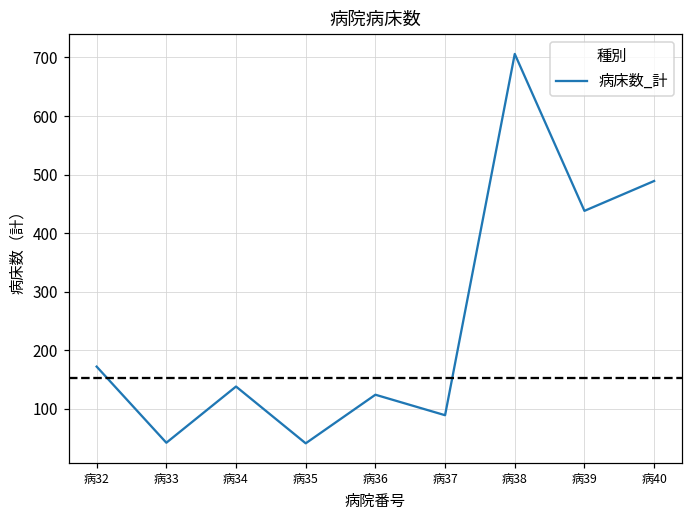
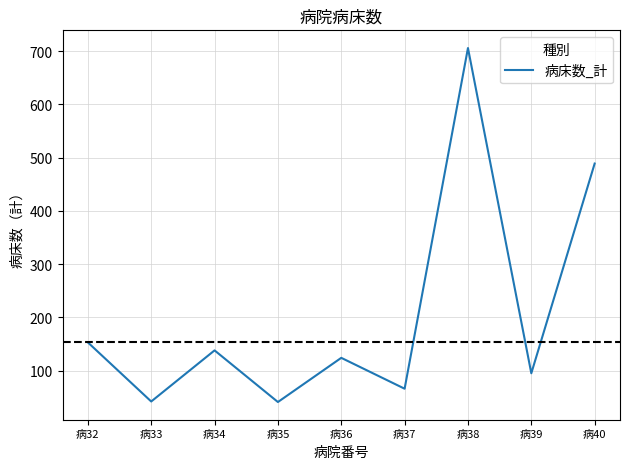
病32: 170 -> 150
病37: 90 -> 70
病39: 440 -> 100
